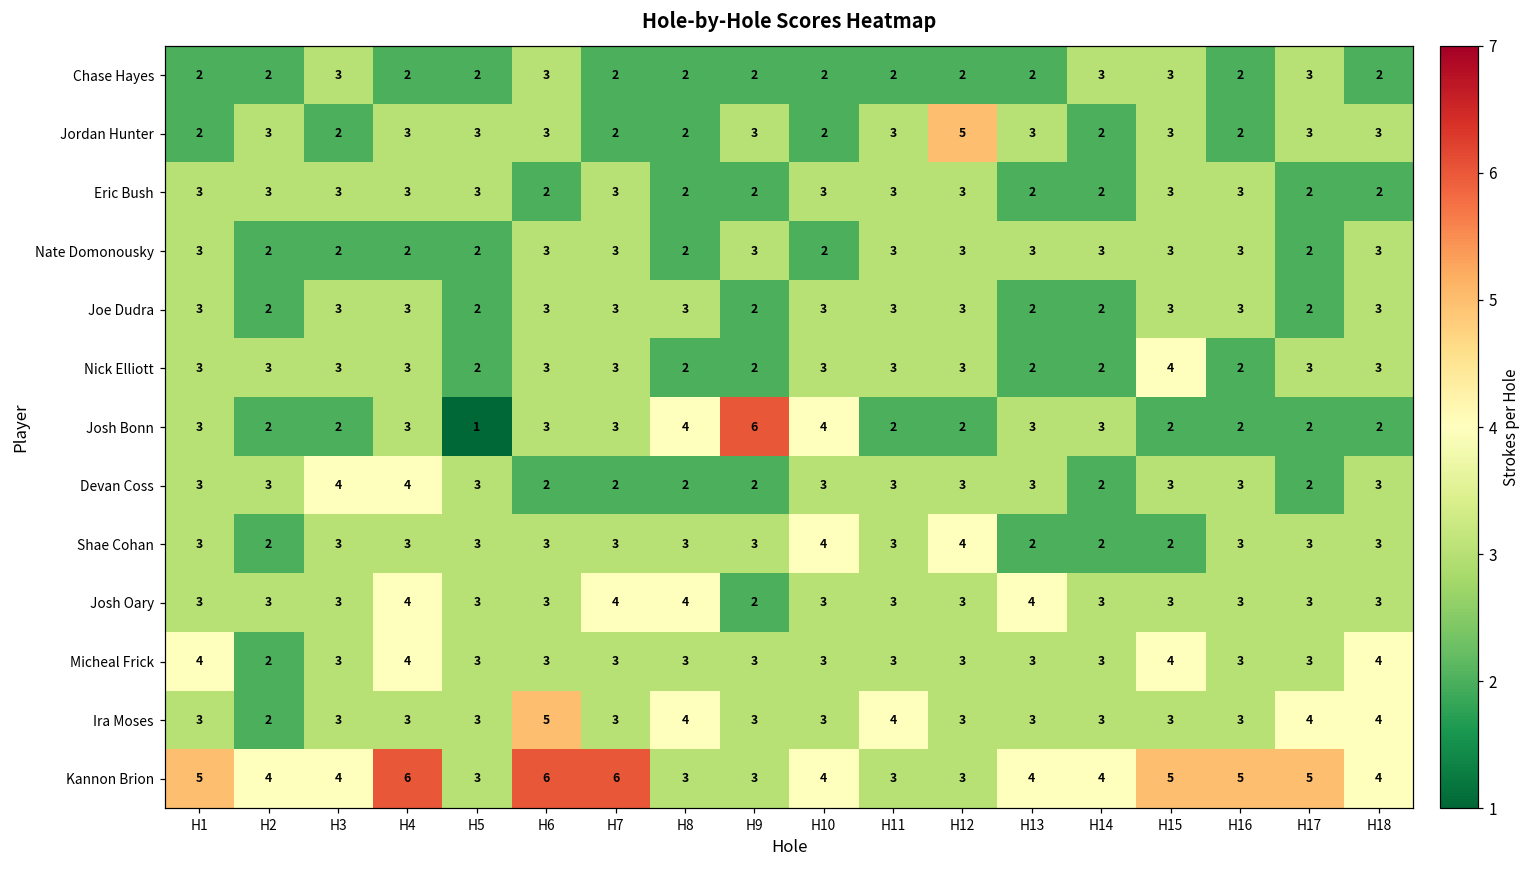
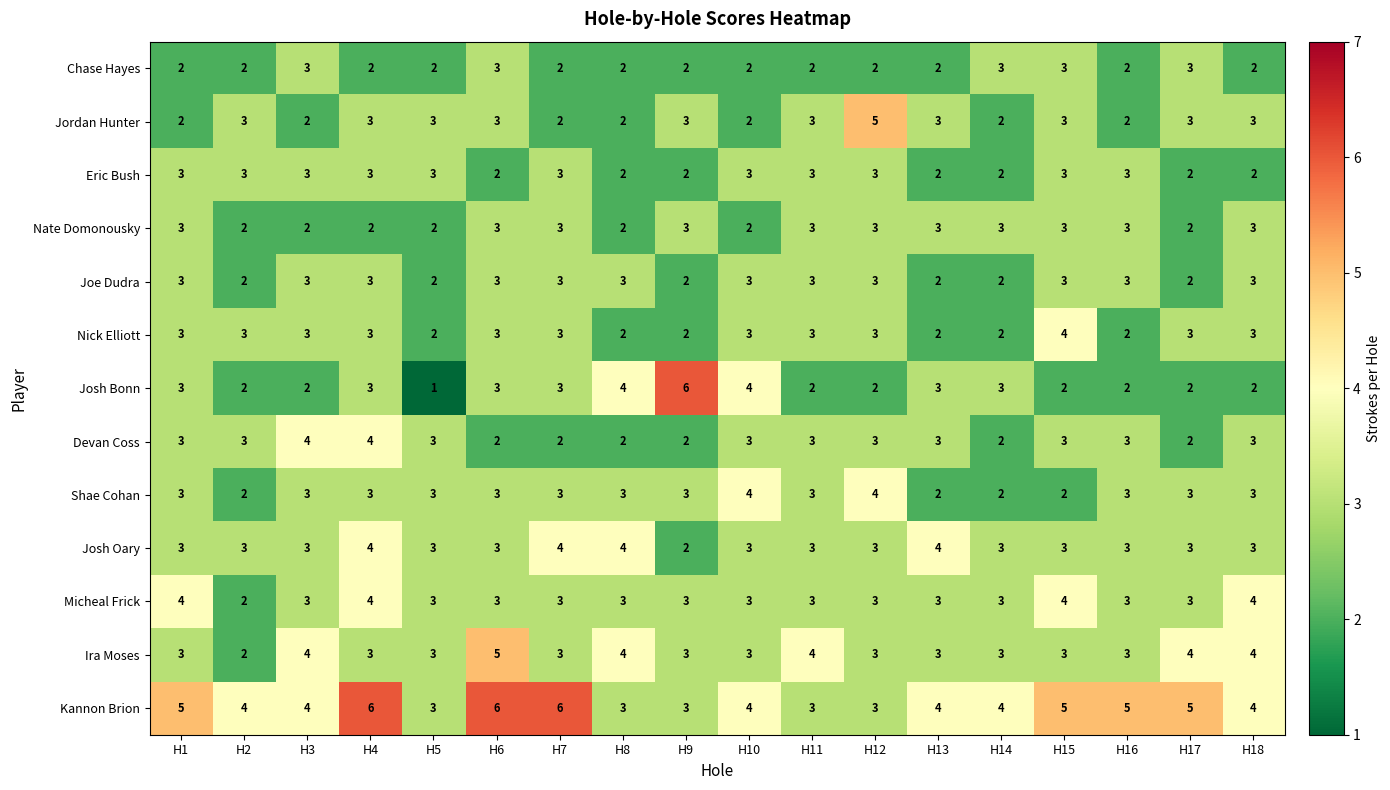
Ira Moses, H3: 3 -> 4
